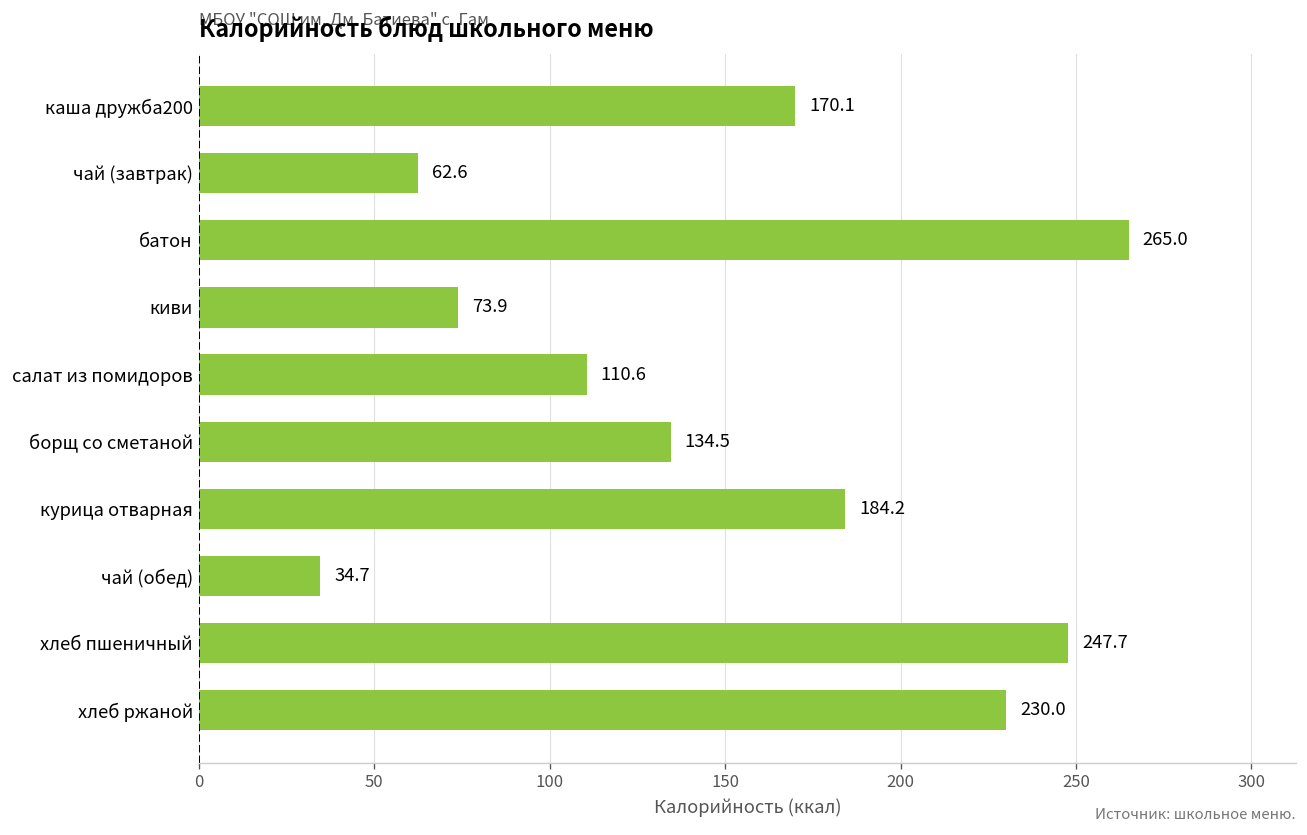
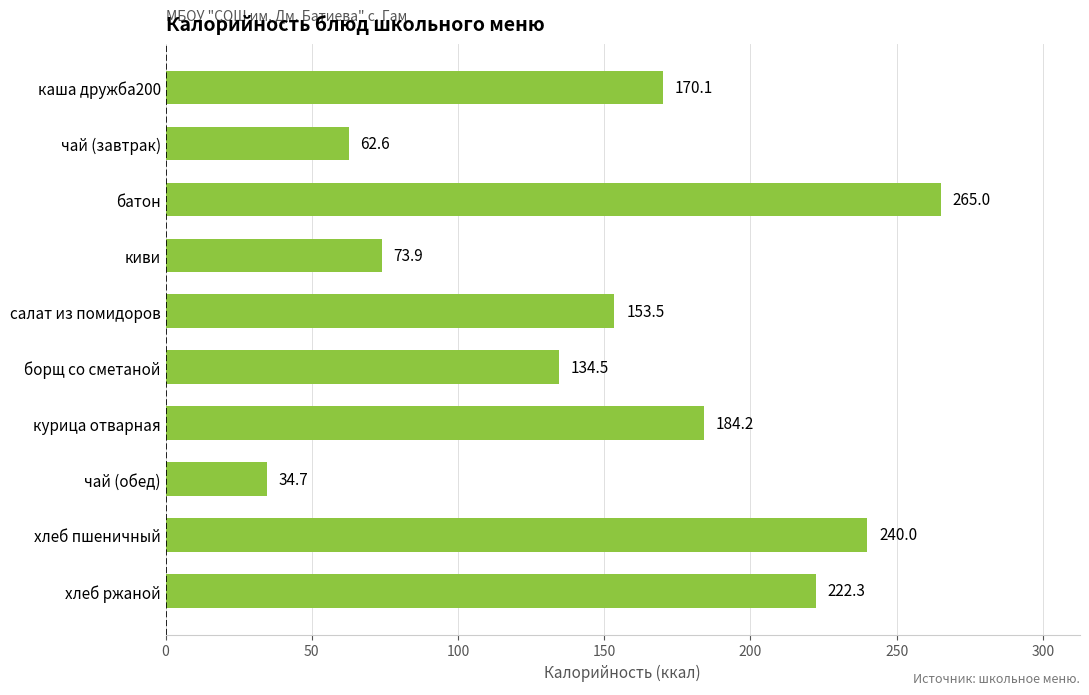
салат из помидоров: 110.6 -> 153.5
хлеб пшеничный: 247.7 -> 240.0
хлеб ржаной: 230.0 -> 222.3
